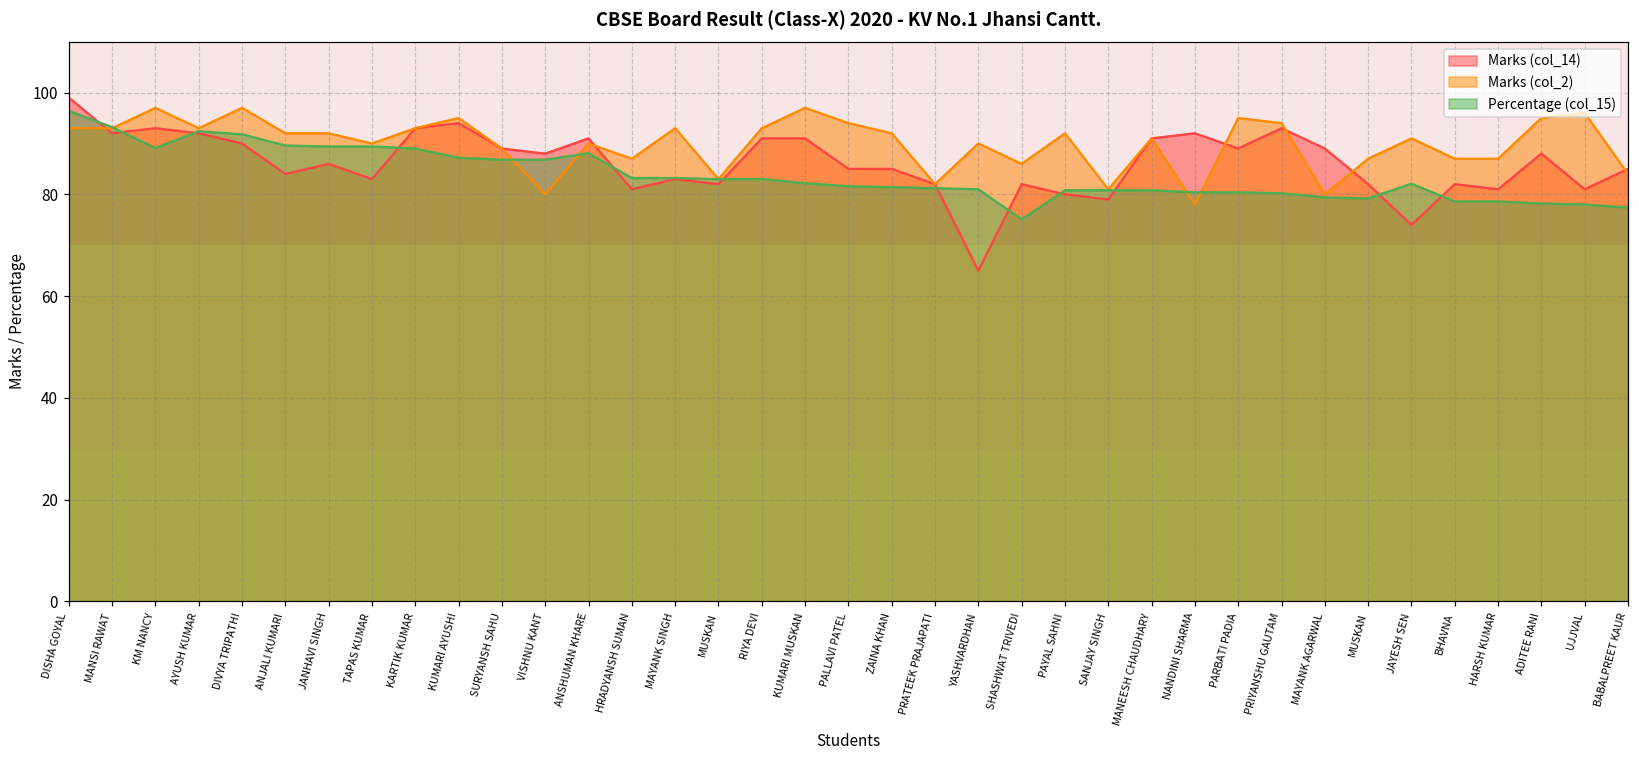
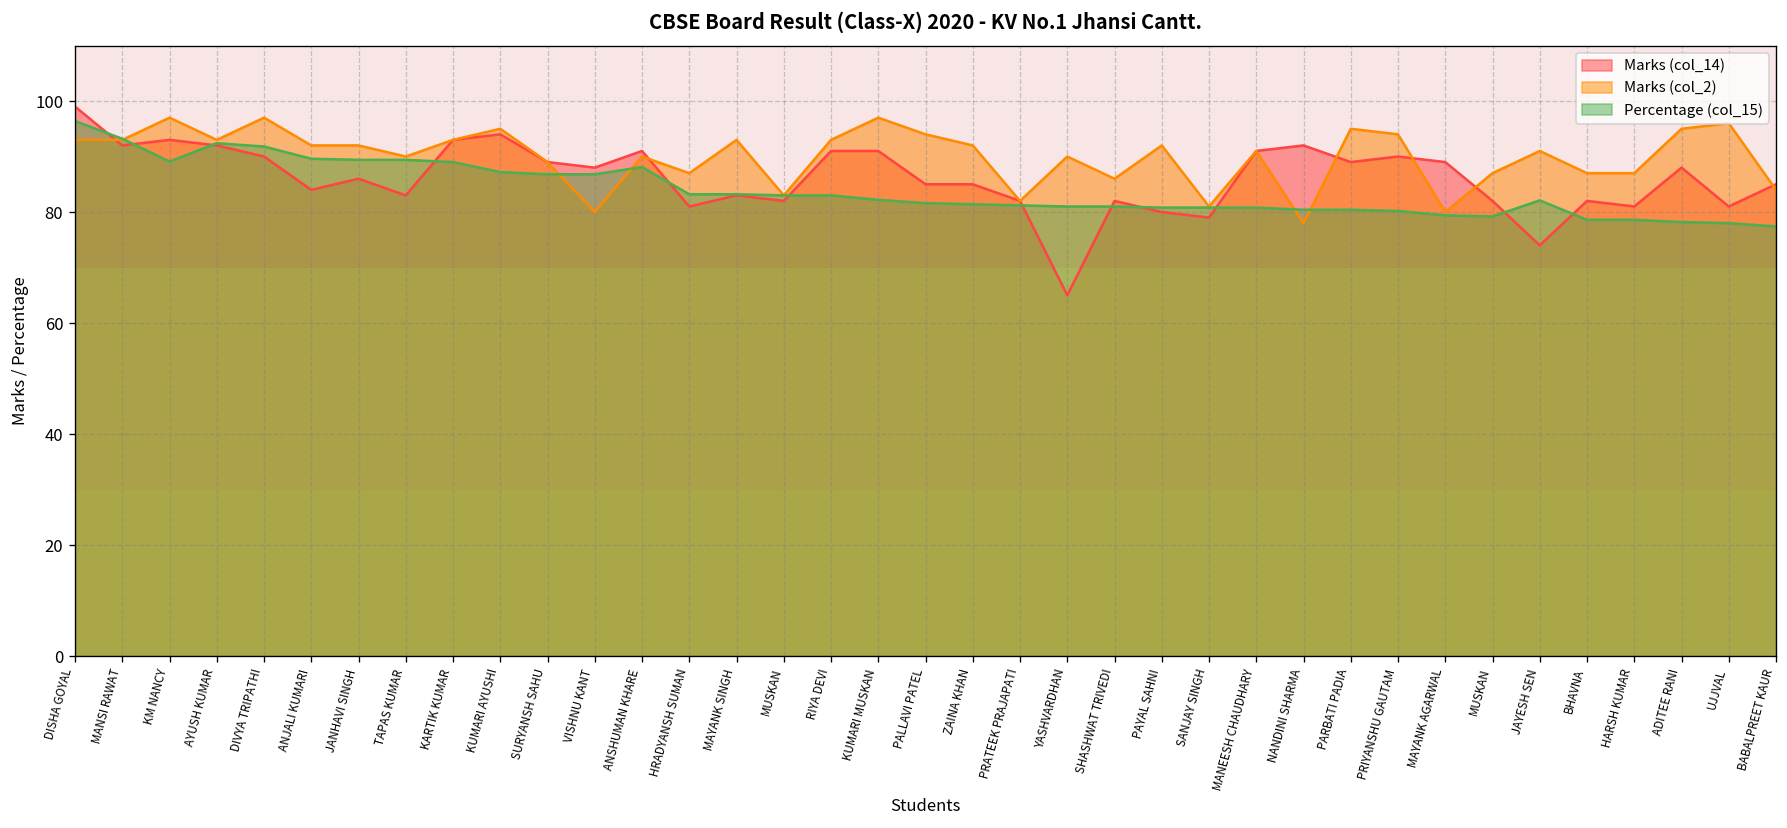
Percentage (col_15), SHASHWAT TRIVEDI: 75 -> 81
Marks (col_14), PRIYANSHU GAUTAM: 93 -> 90
